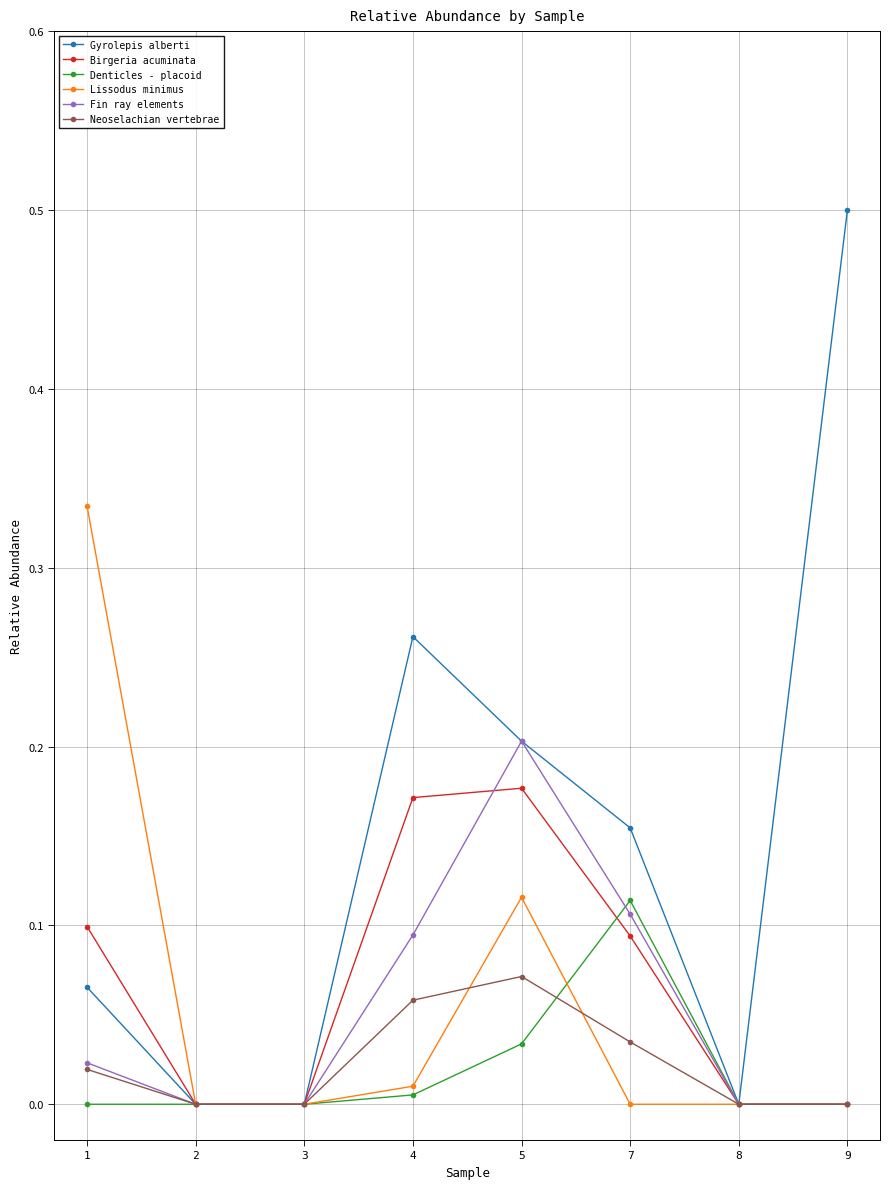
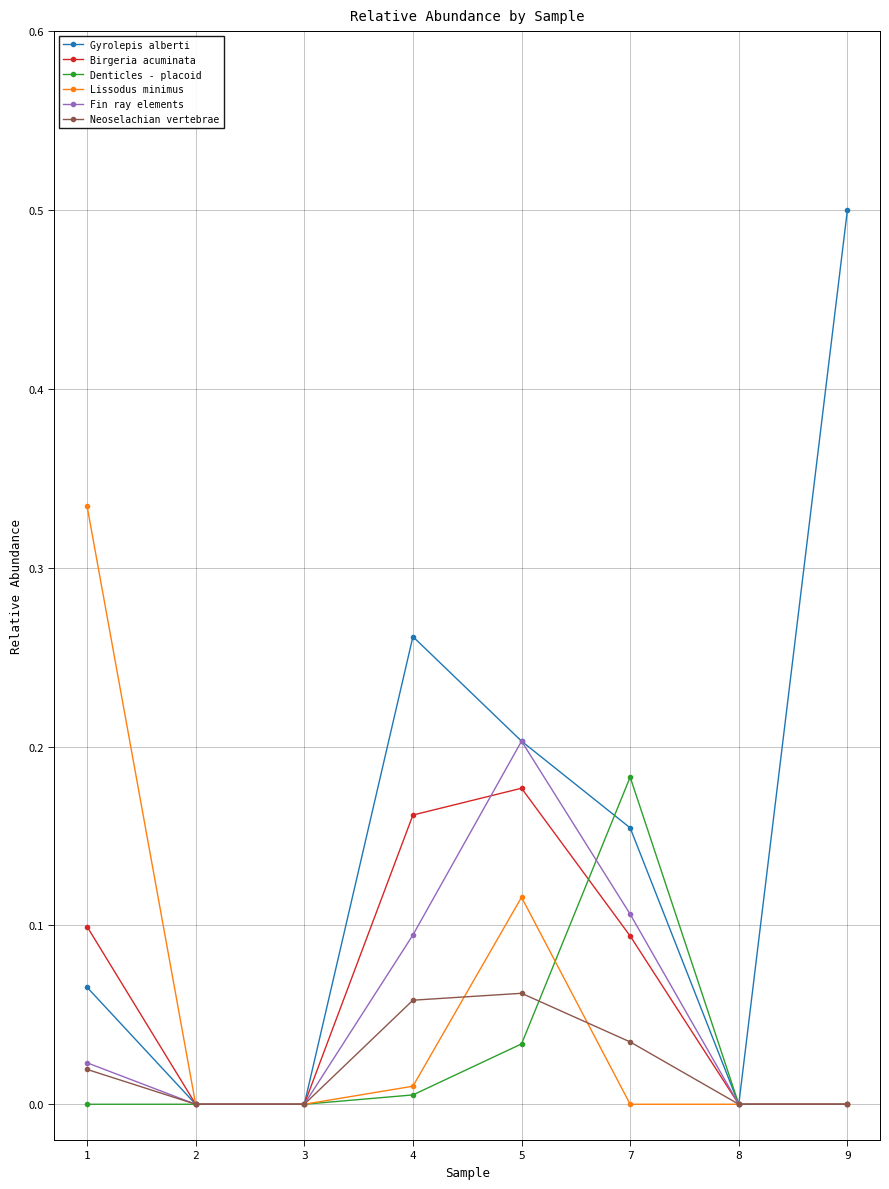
Birgeria acuminata, 4: 0.171 -> 0.162
Neoselachian vertebrae, 5: 0.071 -> 0.062
Denticles - placoid, 7: 0.114 -> 0.183
